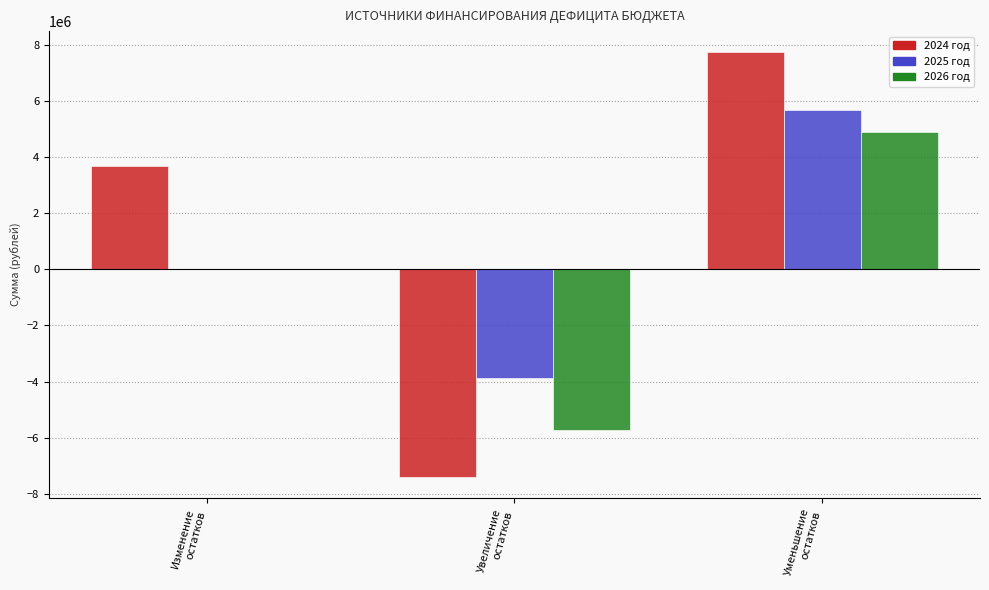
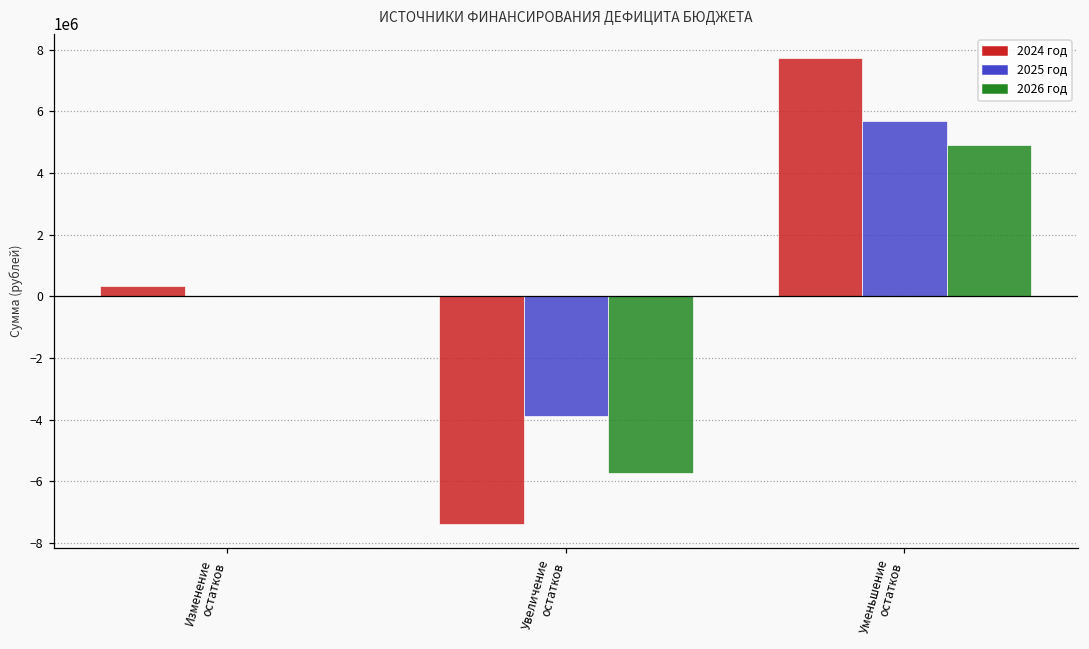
2024 год, Изменение остатков: 3700000 -> 300000
